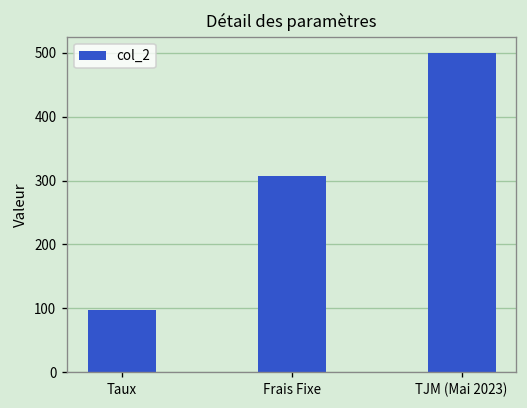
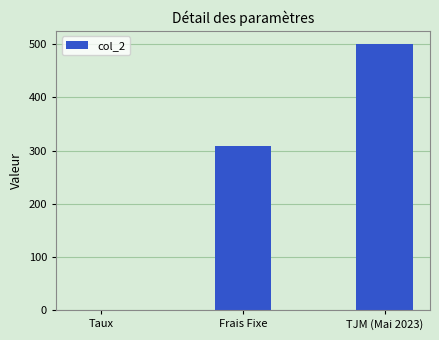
Taux: 100 -> 0
